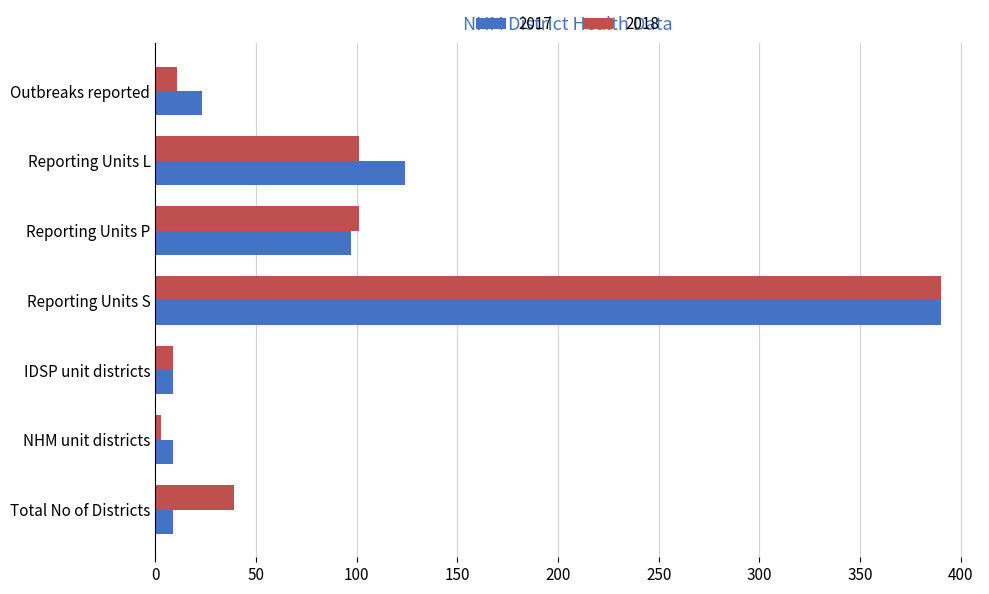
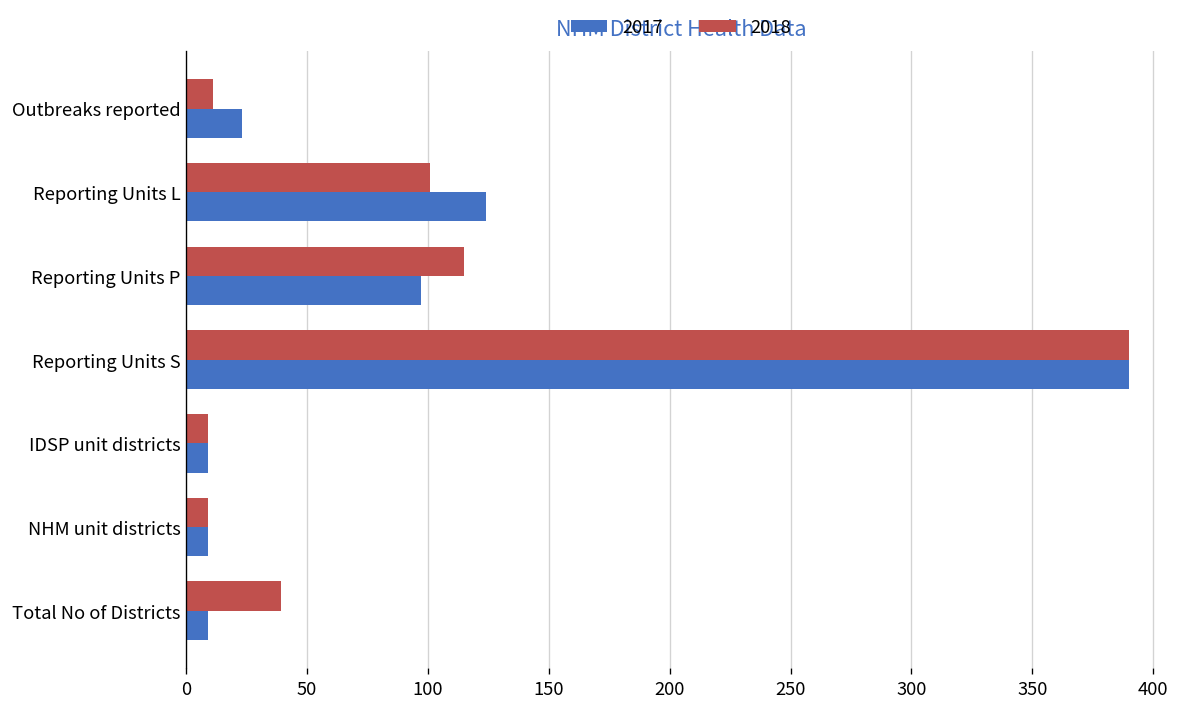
2018, Reporting Units P: 101 -> 115
2018, NHM unit districts: 3 -> 9
